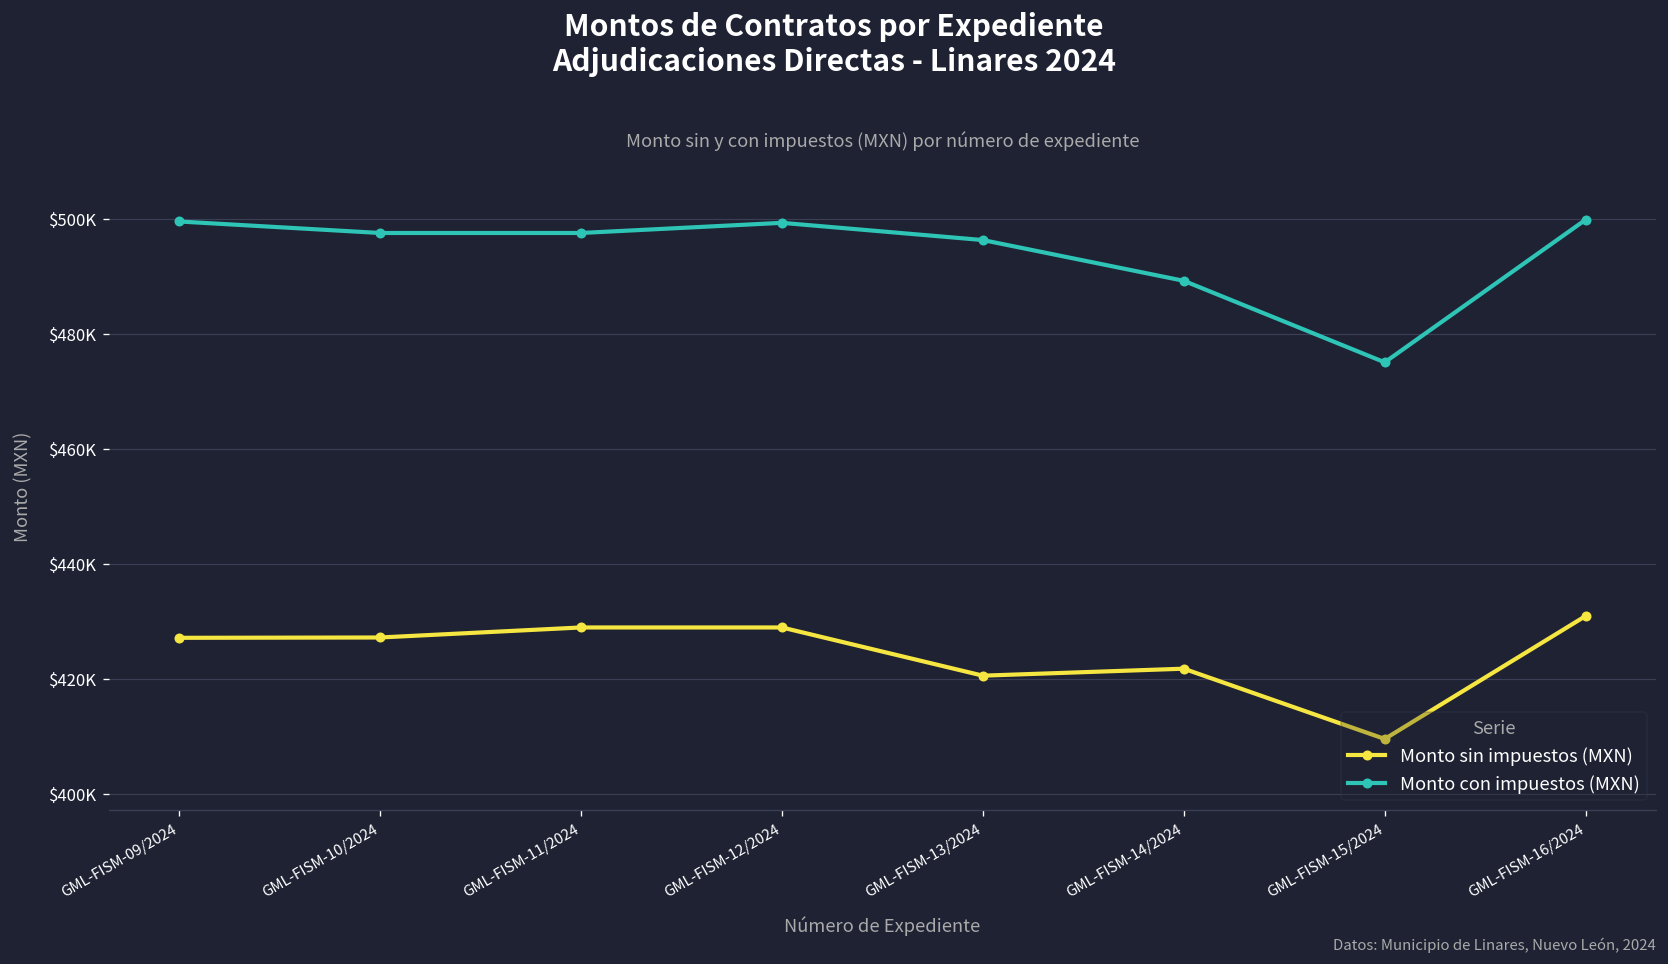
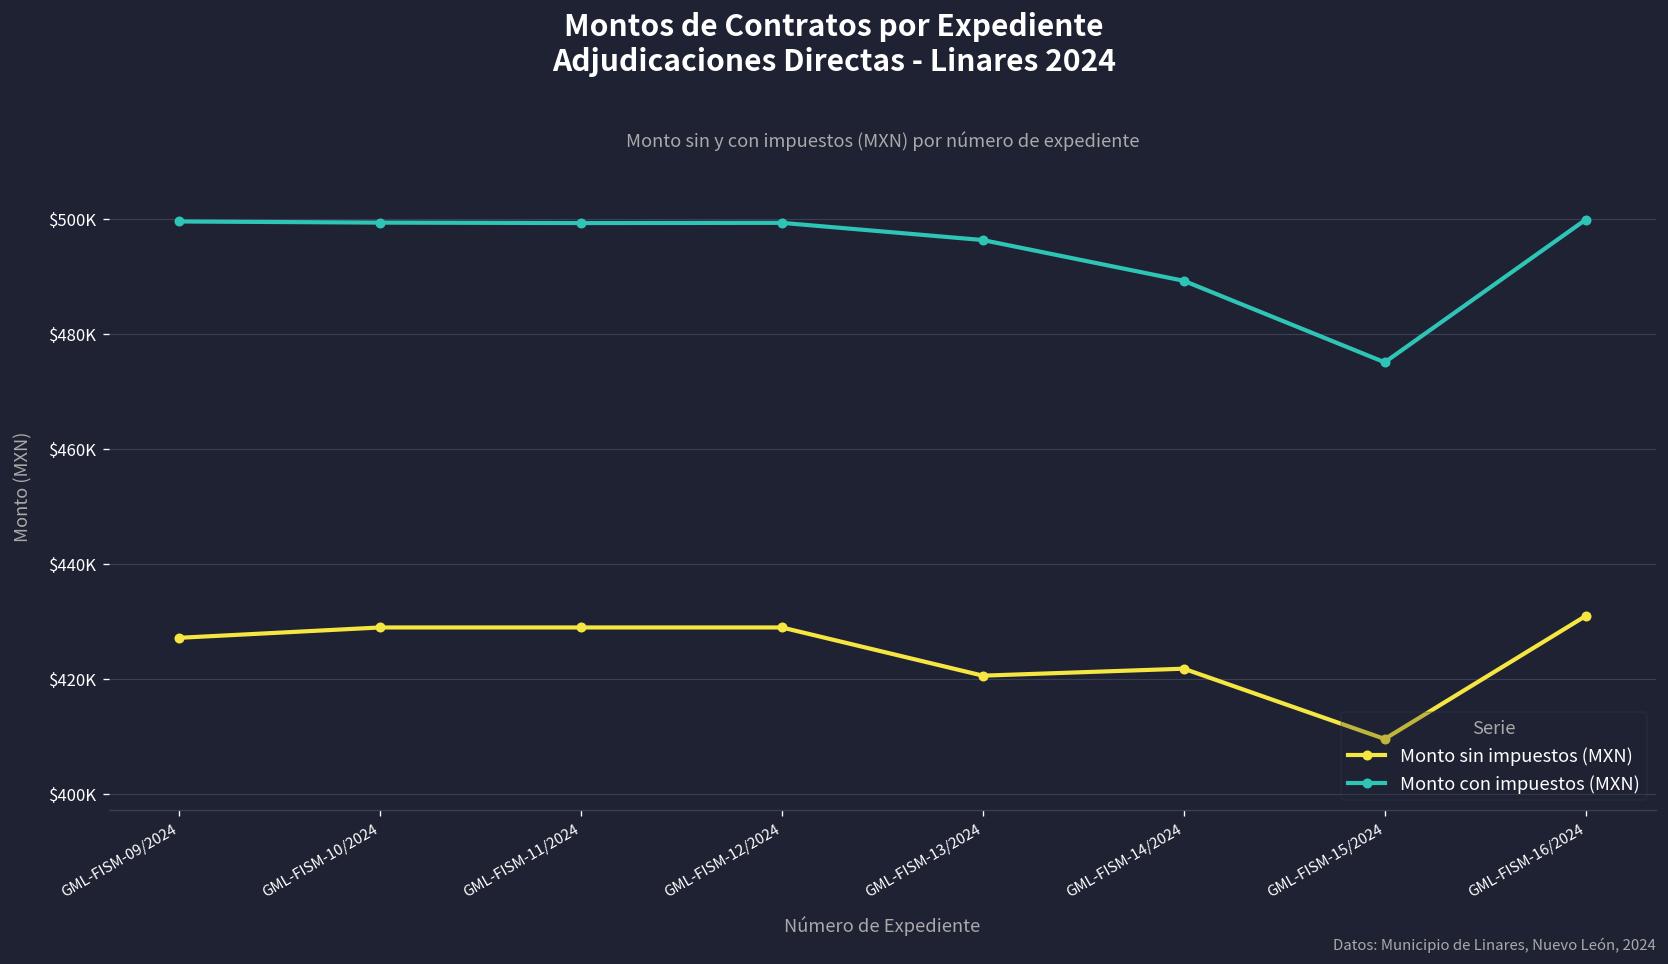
Monto sin impuestos (MXN), GML-FISM-10/2024: $427000 -> $429000
Monto con impuestos (MXN), GML-FISM-10/2024: $498000 -> $499000
Monto con impuestos (MXN), GML-FISM-11/2024: $498000 -> $499000
